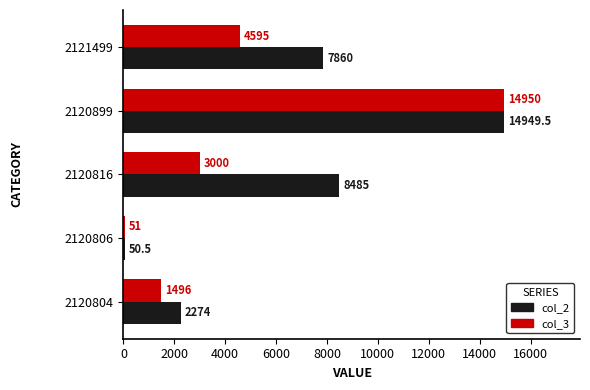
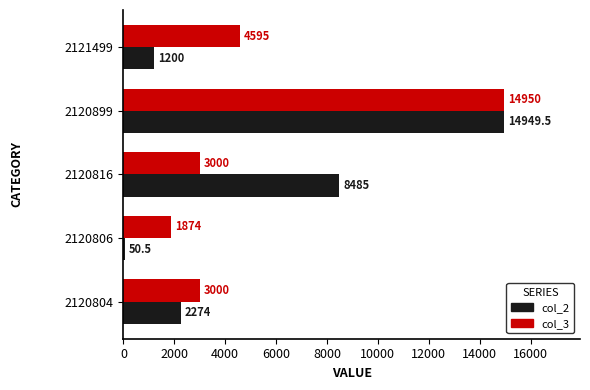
col_2, 2121499: 7860 -> 1200
col_3, 2120806: 51 -> 1874
col_3, 2120804: 1496 -> 3000
